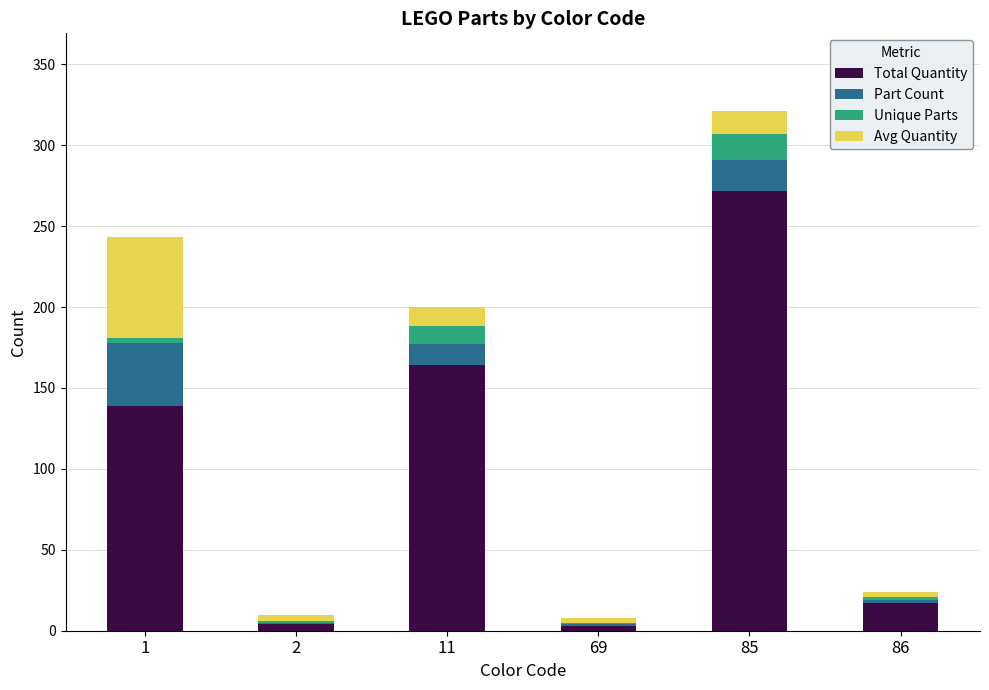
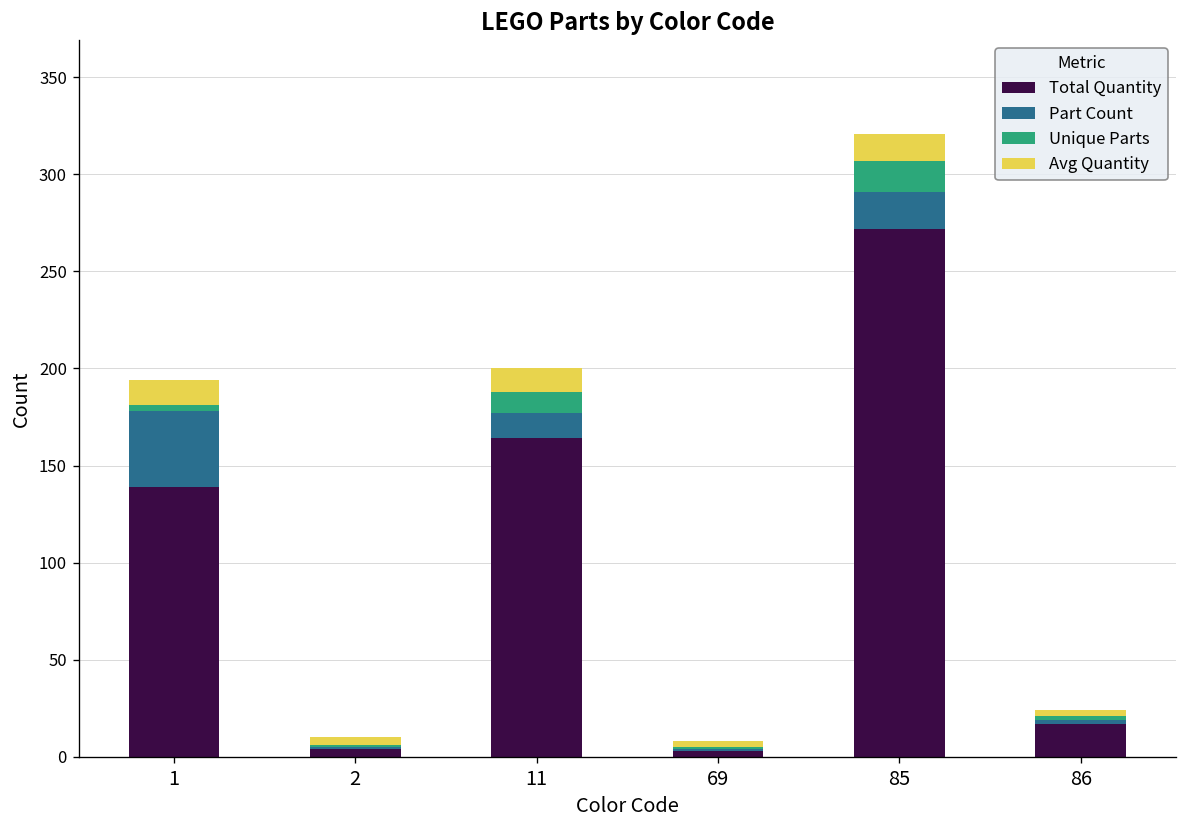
Avg Quantity, 1: 62 -> 13
